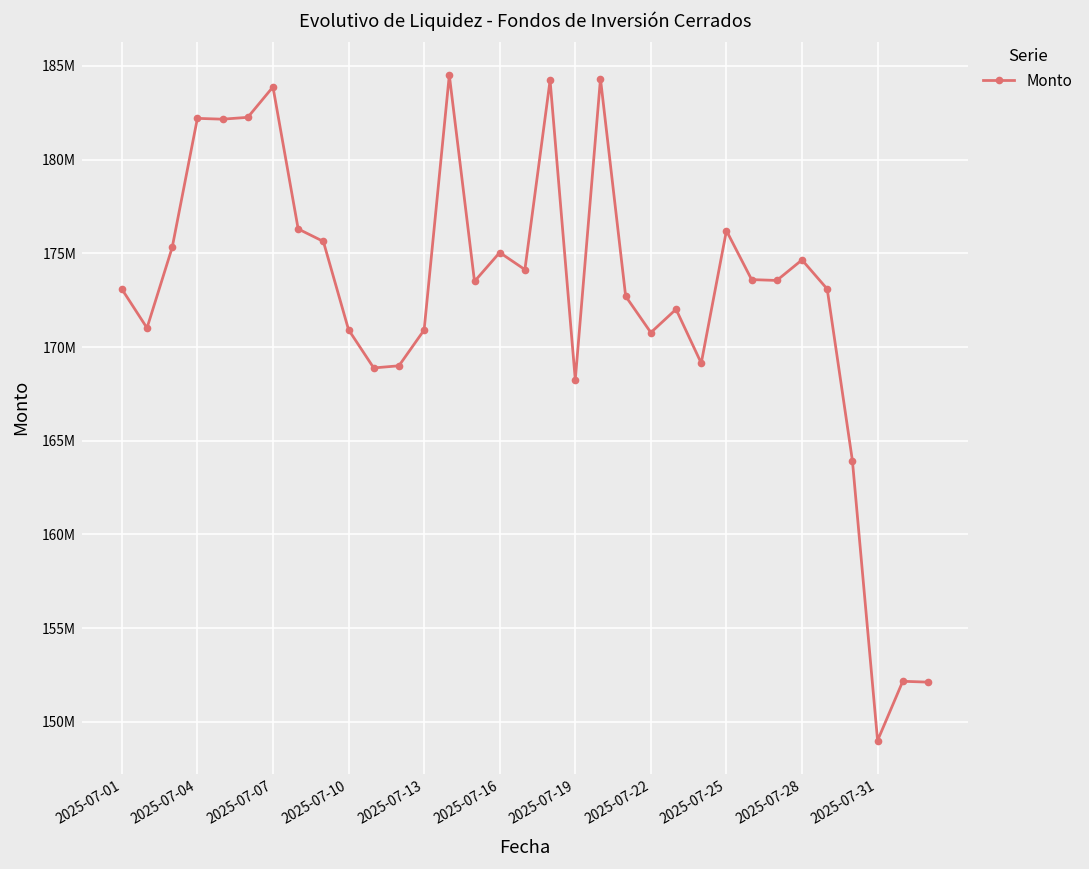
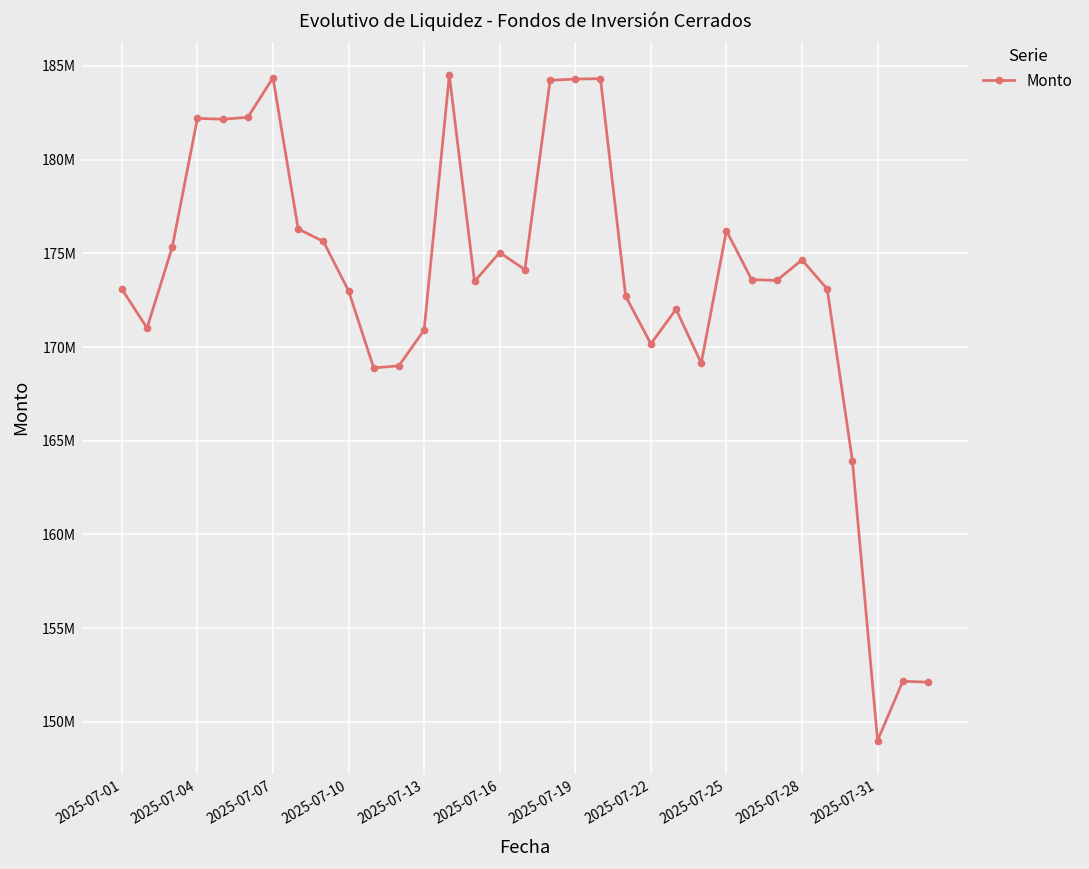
2025-07-07: 183900000 -> 184400000
2025-07-10: 170900000 -> 173000000
2025-07-19: 168300000 -> 184300000
2025-07-22: 170800000 -> 170200000
